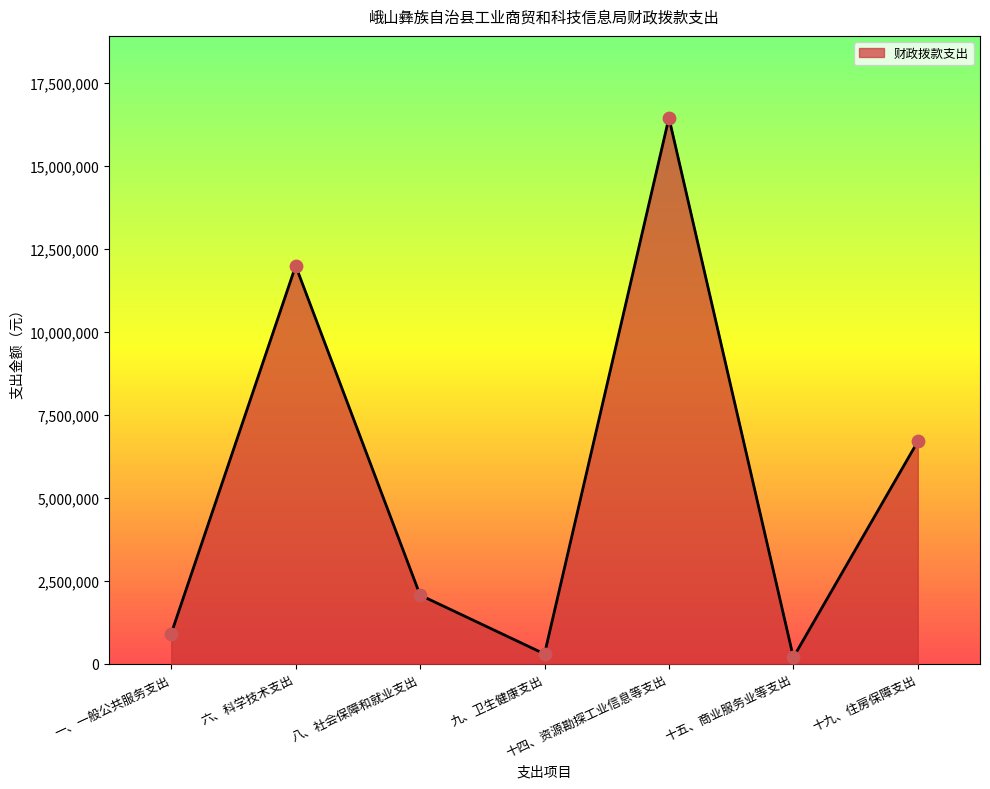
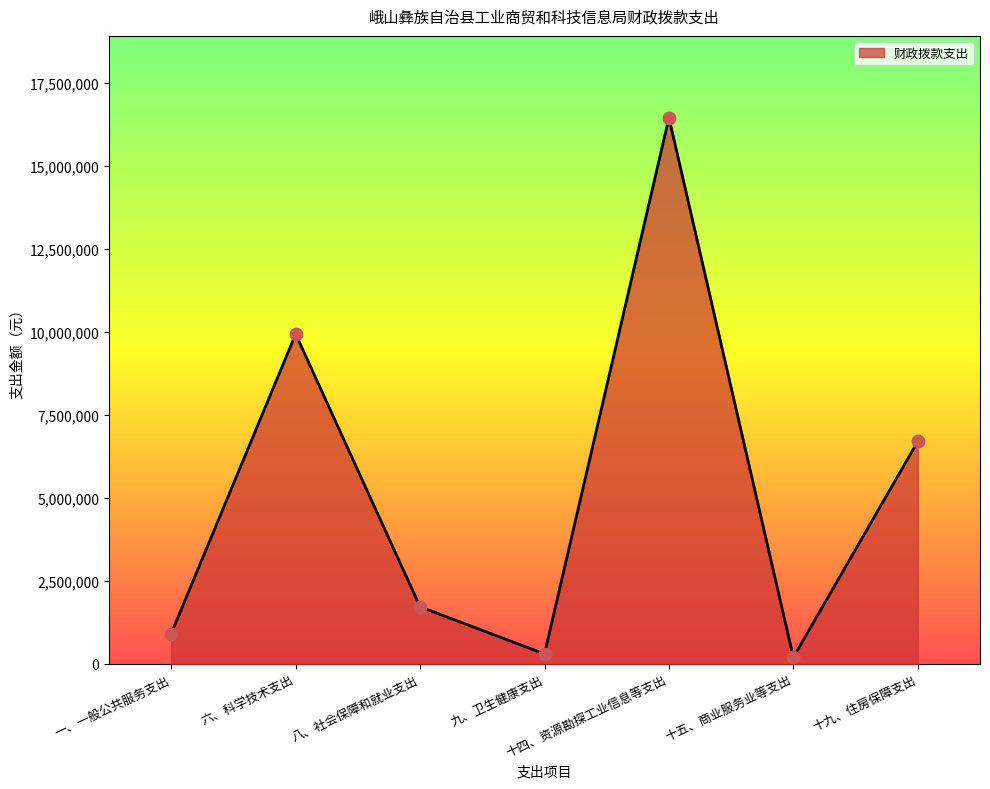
六、科学技术支出: 12,000,000 -> 9,900,000
八、社会保障和就业支出: 2,100,000 -> 1,700,000
